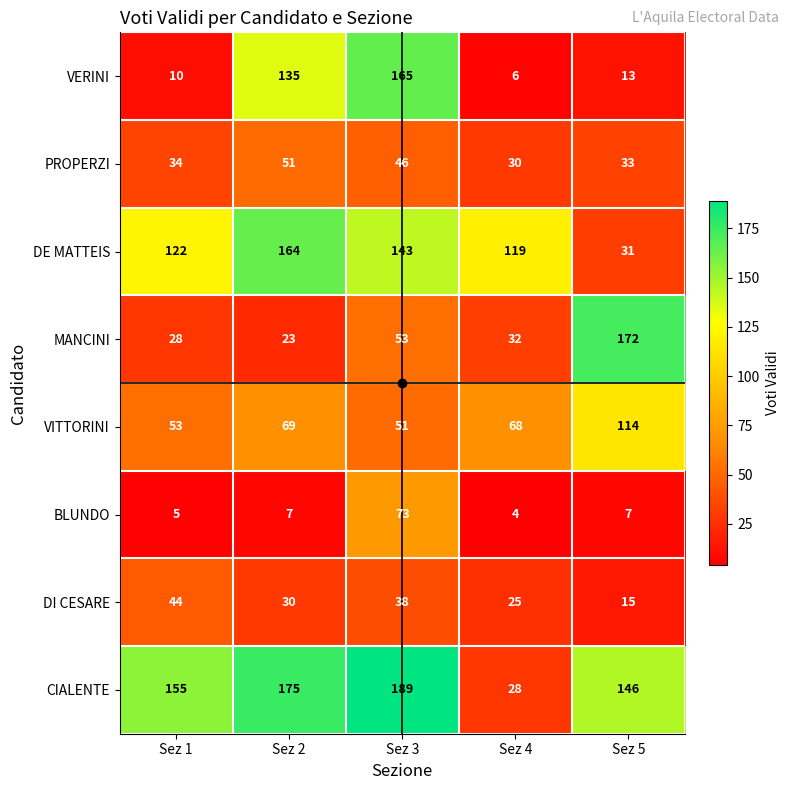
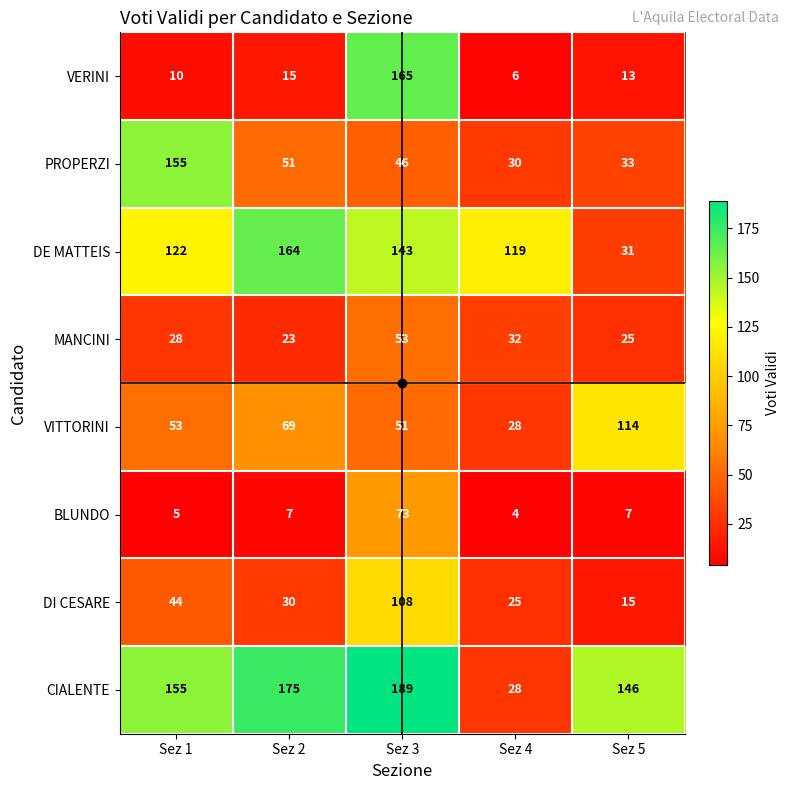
VERINI, Sez 2: 135 -> 15
PROPERZI, Sez 1: 34 -> 155
MANCINI, Sez 5: 172 -> 25
VITTORINI, Sez 4: 68 -> 28
DI CESARE, Sez 3: 38 -> 108
